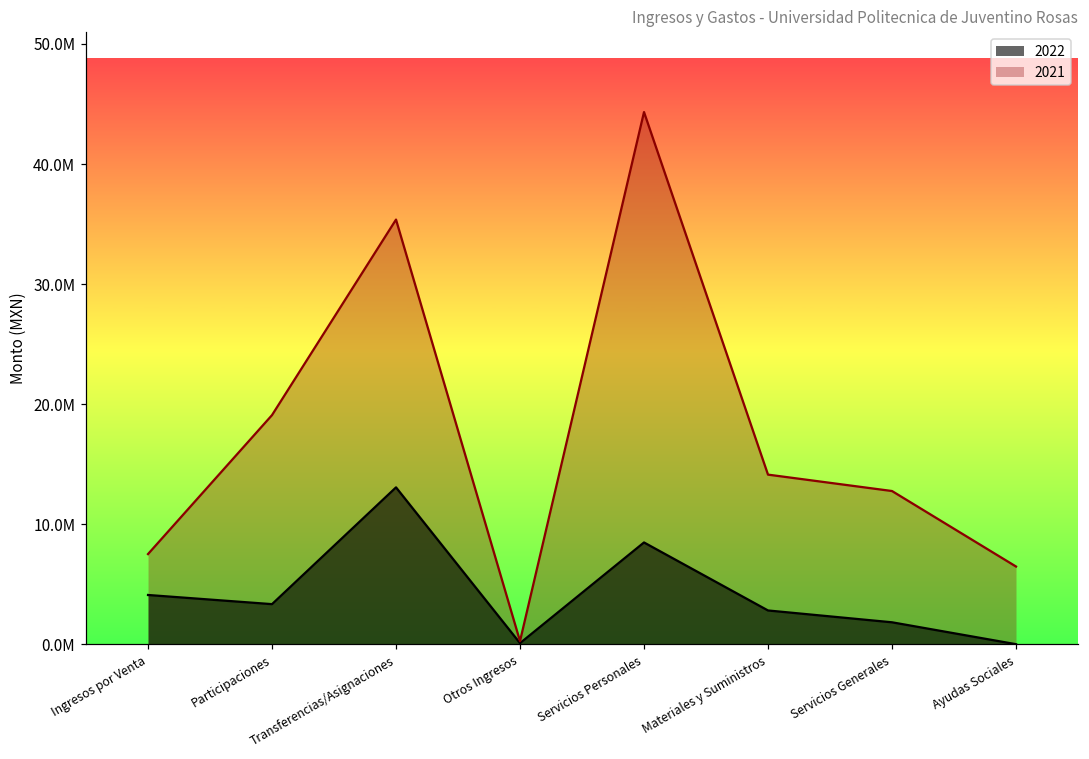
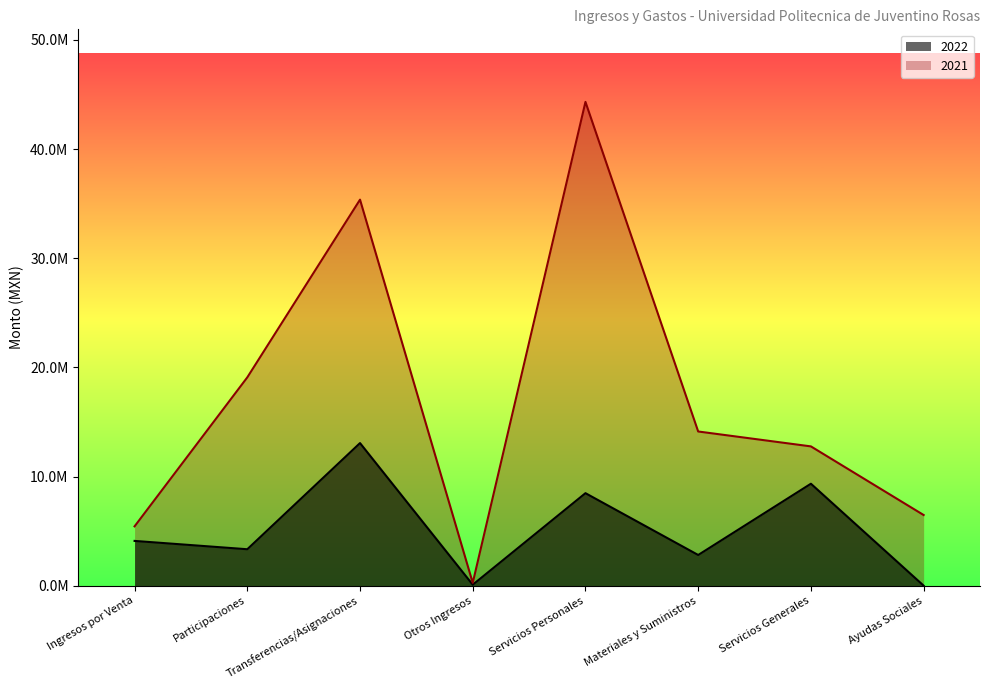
2021, Ingresos por Venta: 7500000 -> 5400000
2022, Servicios Generales: 1800000 -> 9300000
